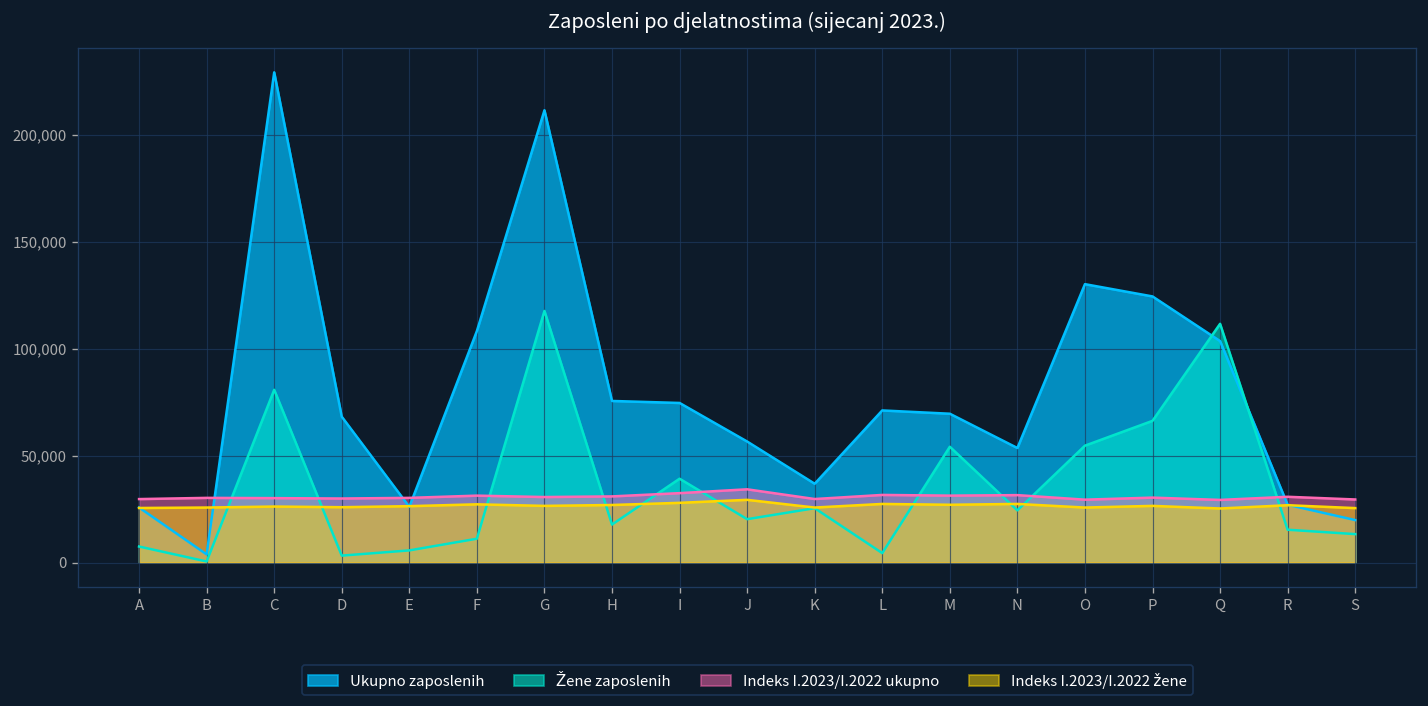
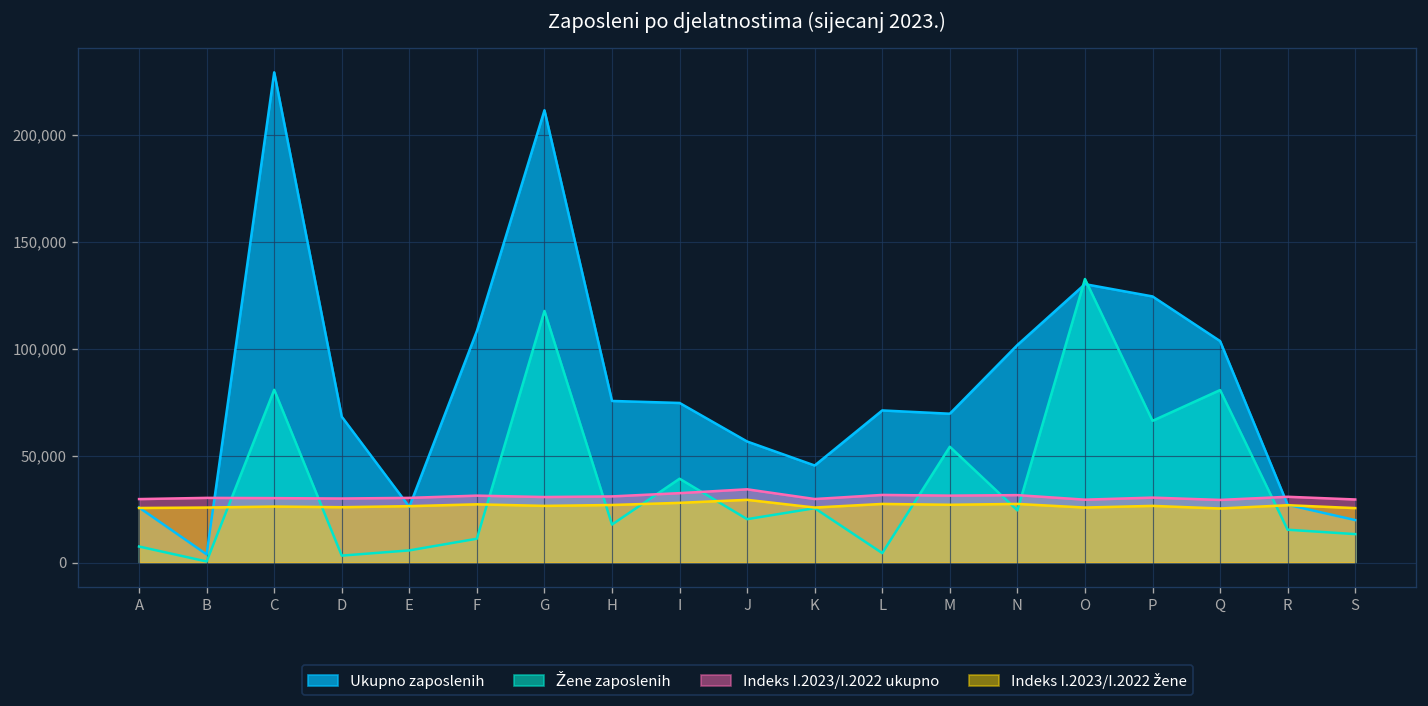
Ukupno zaposlenih, K: 37,000 -> 45,000
Ukupno zaposlenih, N: 54,000 -> 102,000
Žene zaposlenih, O: 55,000 -> 133,000
Žene zaposlenih, Q: 112,000 -> 81,000
